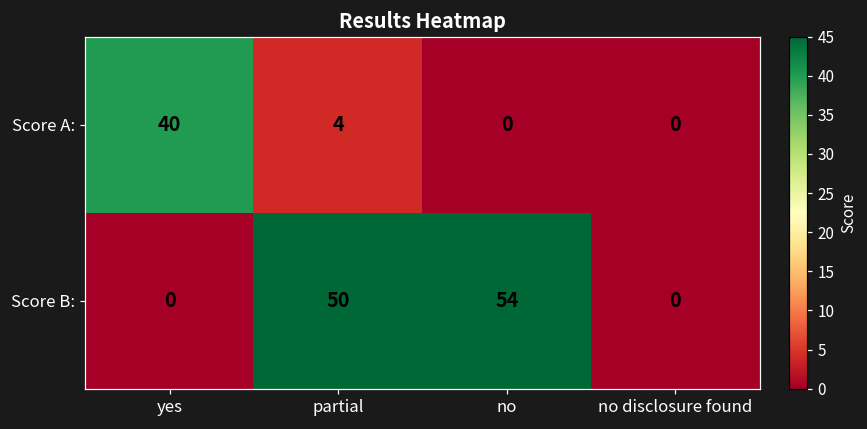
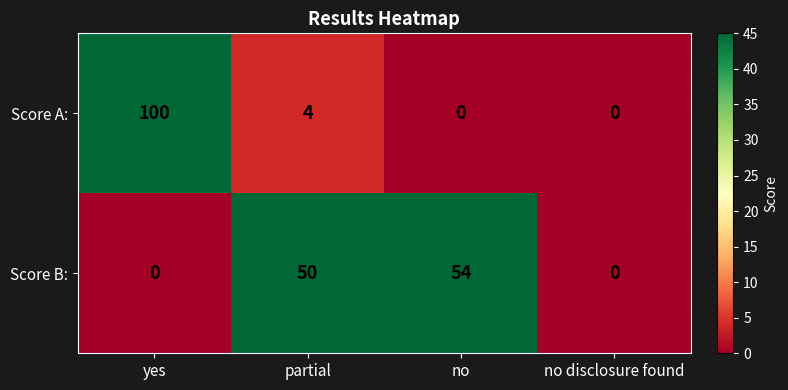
Score A:, yes: 40 -> 100
